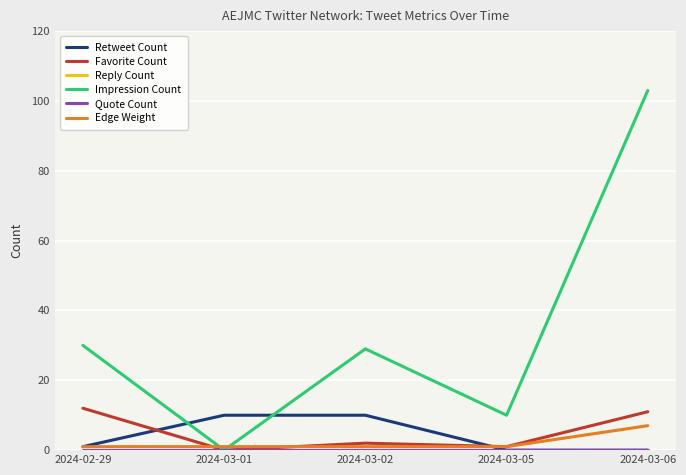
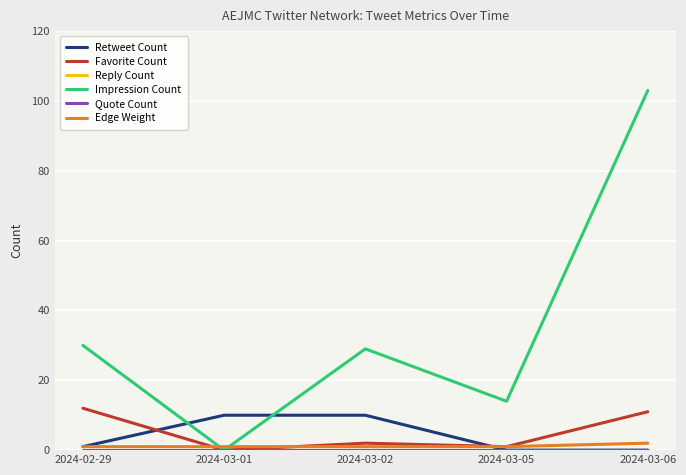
Impression Count, 2024-03-05: 10 -> 14
Edge Weight, 2024-03-06: 7 -> 2
